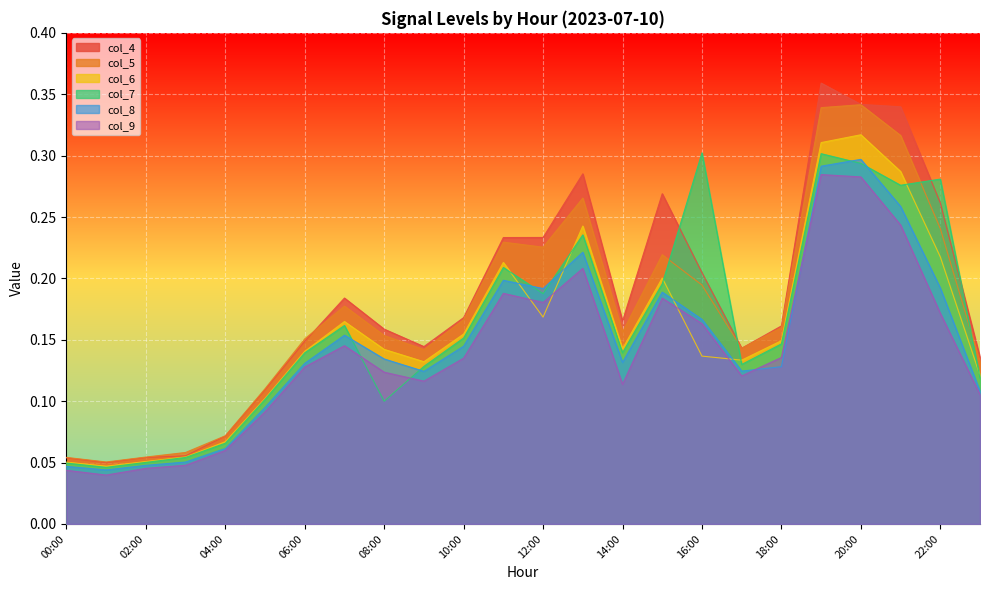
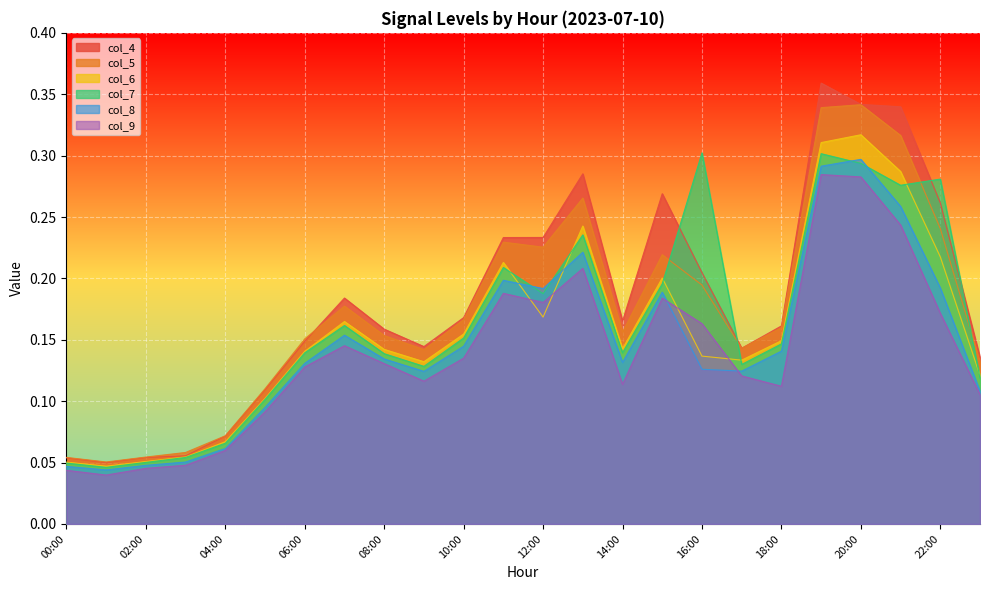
col_7, 08:00: 0.100 -> 0.139
col_9, 08:00: 0.124 -> 0.131
col_8, 16:00: 0.167 -> 0.126
col_8, 18:00: 0.128 -> 0.141
col_9, 18:00: 0.136 -> 0.112
